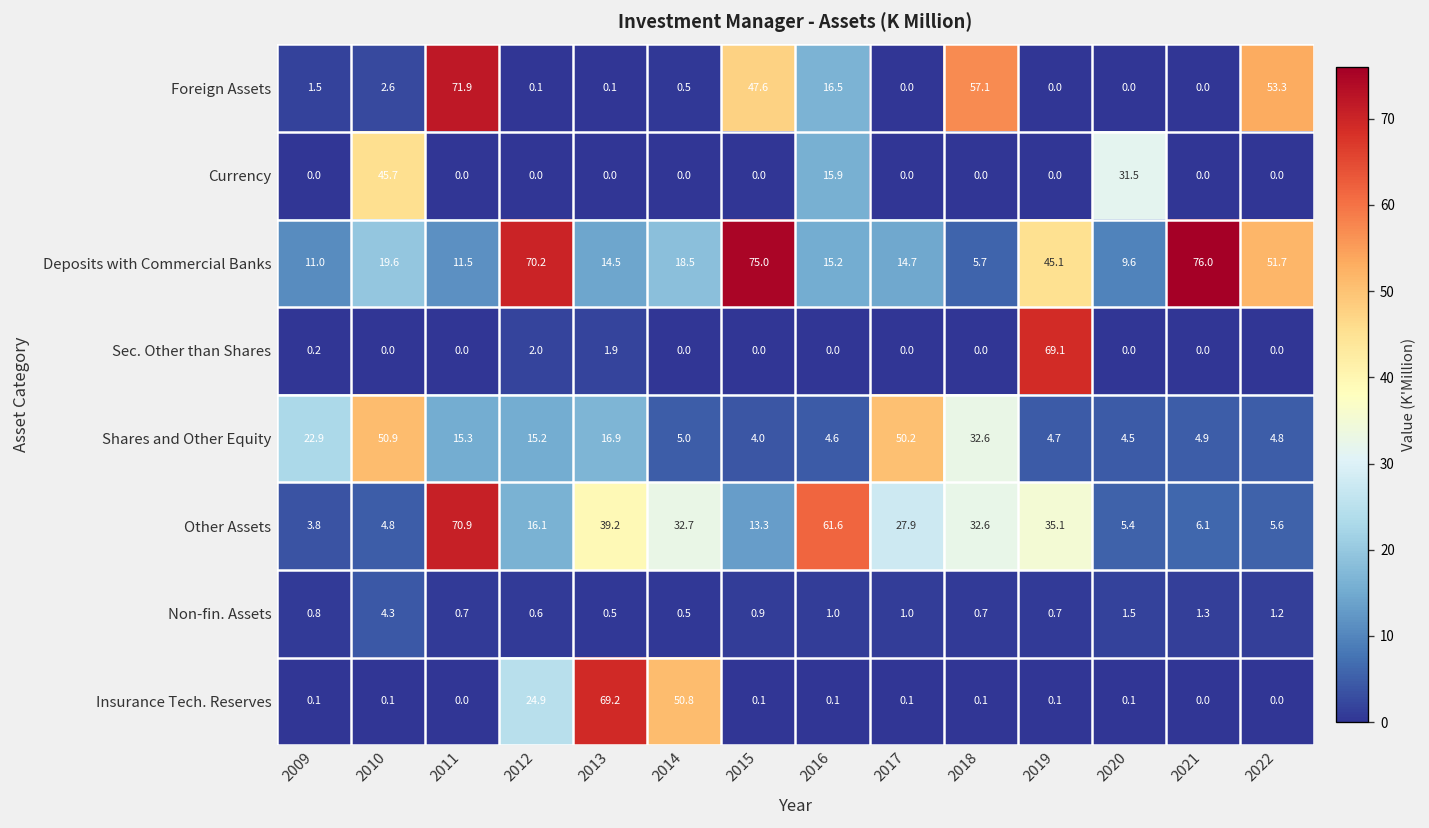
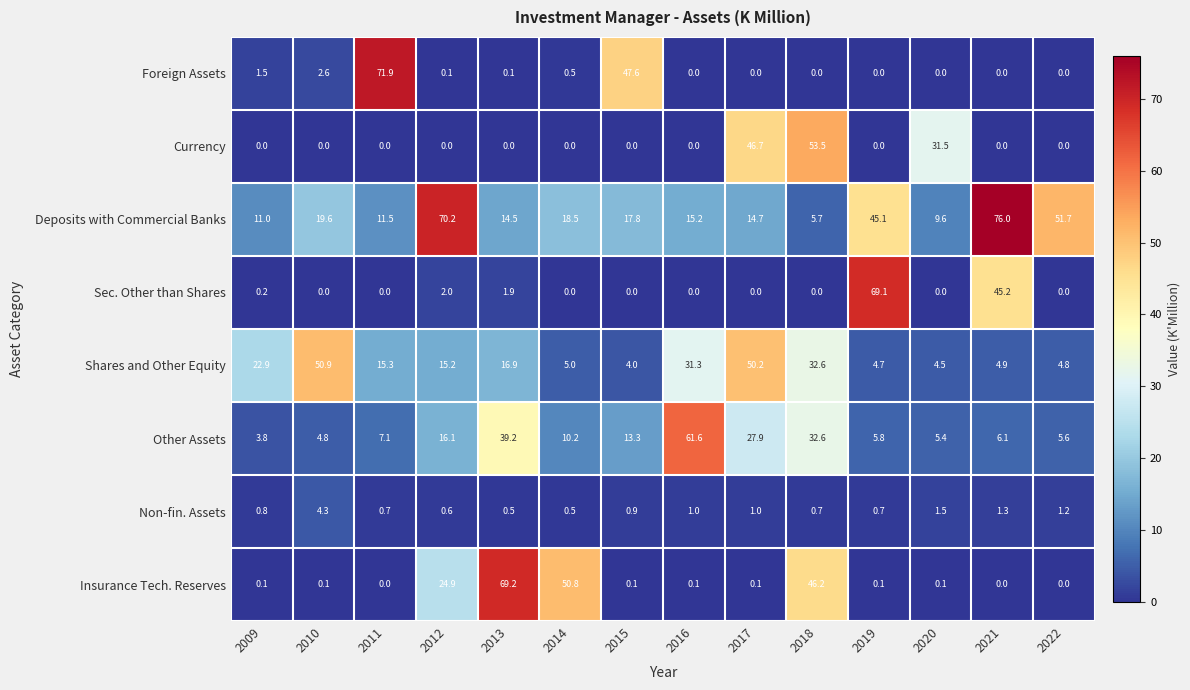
Foreign Assets, 2016: 16.5 -> 0.0
Foreign Assets, 2018: 57.1 -> 0.0
Foreign Assets, 2022: 53.3 -> 0.0
Currency, 2010: 45.7 -> 0.0
Currency, 2016: 15.9 -> 0.0
Currency, 2017: 0.0 -> 46.7
Currency, 2018: 0.0 -> 53.5
Deposits with Commercial Banks, 2015: 75.0 -> 17.8
Sec. Other than Shares, 2021: 0.0 -> 45.2
Shares and Other Equity, 2016: 4.6 -> 31.3
Other Assets, 2011: 70.9 -> 7.1
Other Assets, 2014: 32.7 -> 10.2
Other Assets, 2019: 35.1 -> 5.8
Insurance Tech. Reserves, 2018: 0.1 -> 46.2
